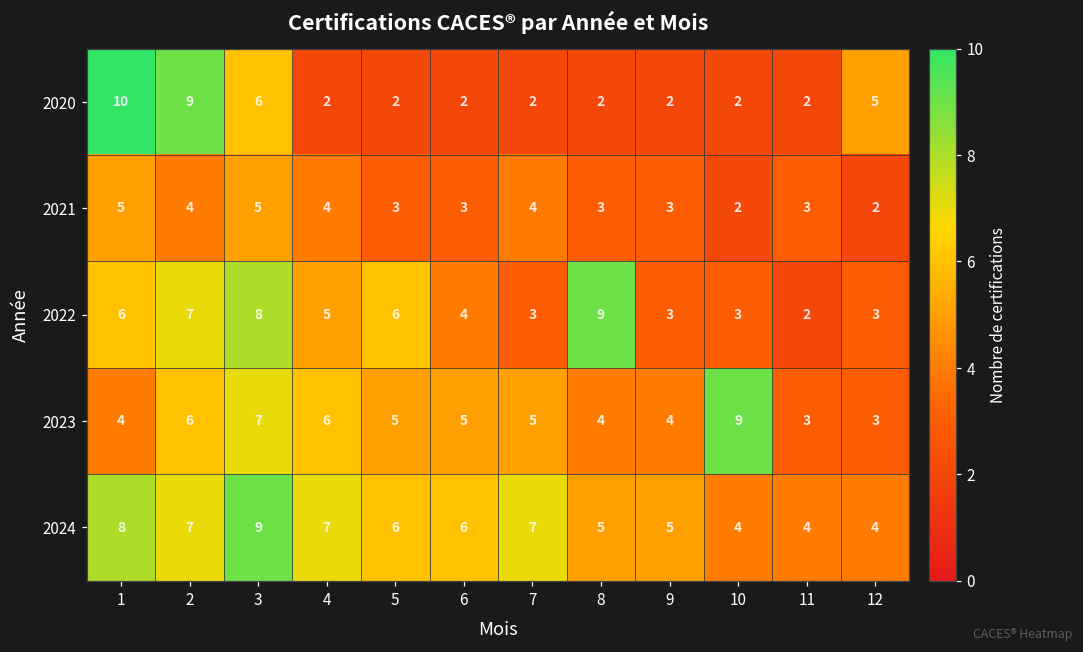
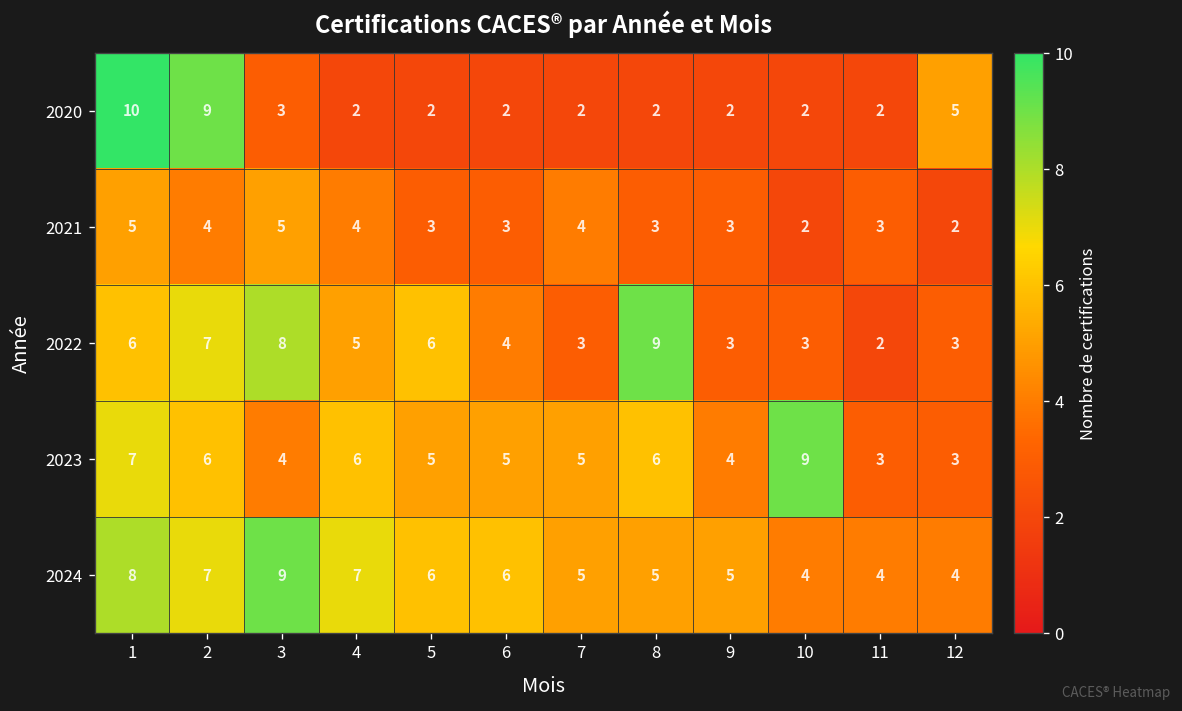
2020, 3: 6 -> 3
2023, 1: 4 -> 7
2023, 3: 7 -> 4
2023, 8: 4 -> 6
2024, 7: 7 -> 5
